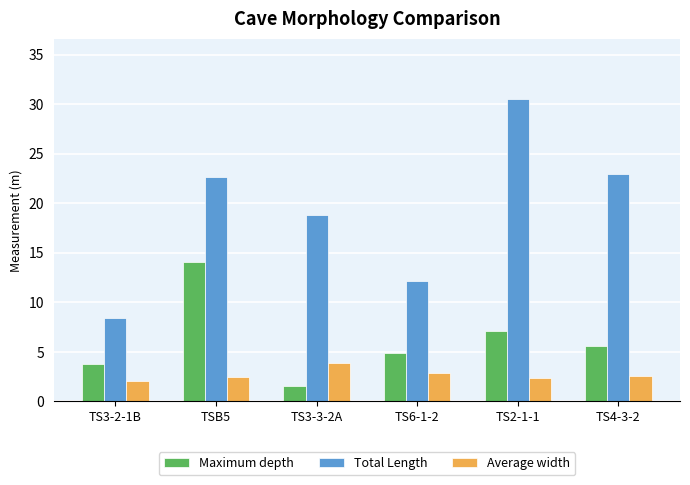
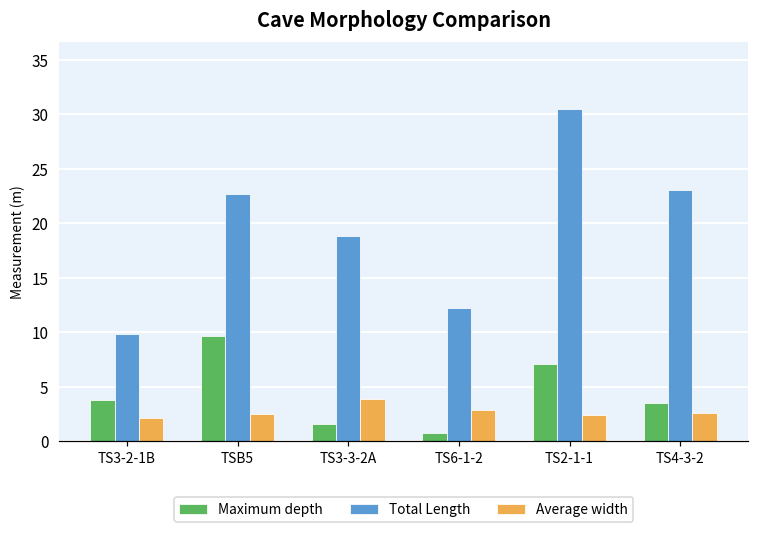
Total Length, TS3-2-1B: 8 -> 10
Maximum depth, TSB5: 14 -> 10
Maximum depth, TS6-1-2: 5 -> 1
Maximum depth, TS4-3-2: 6 -> 4
